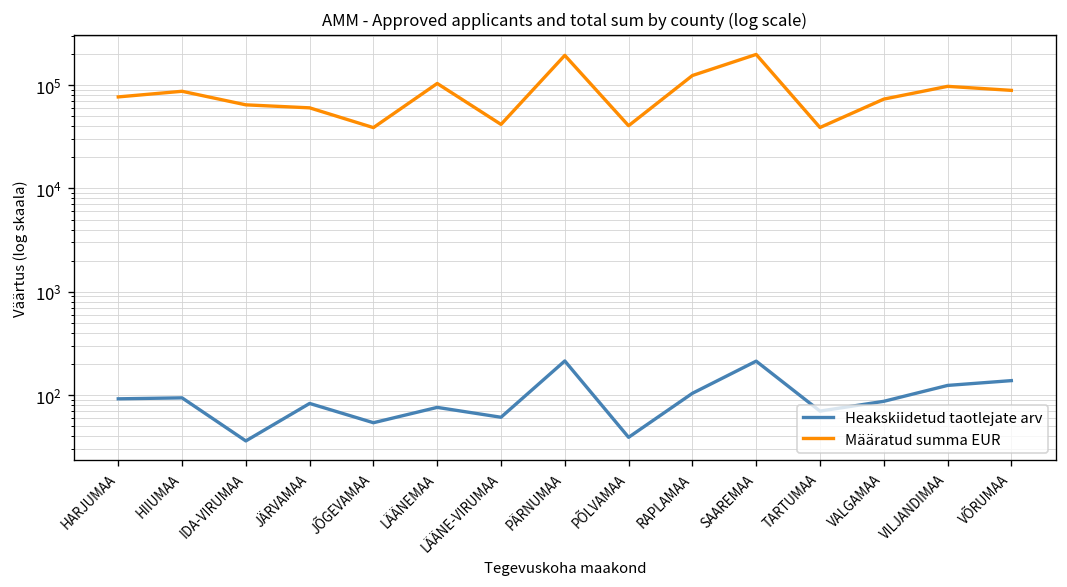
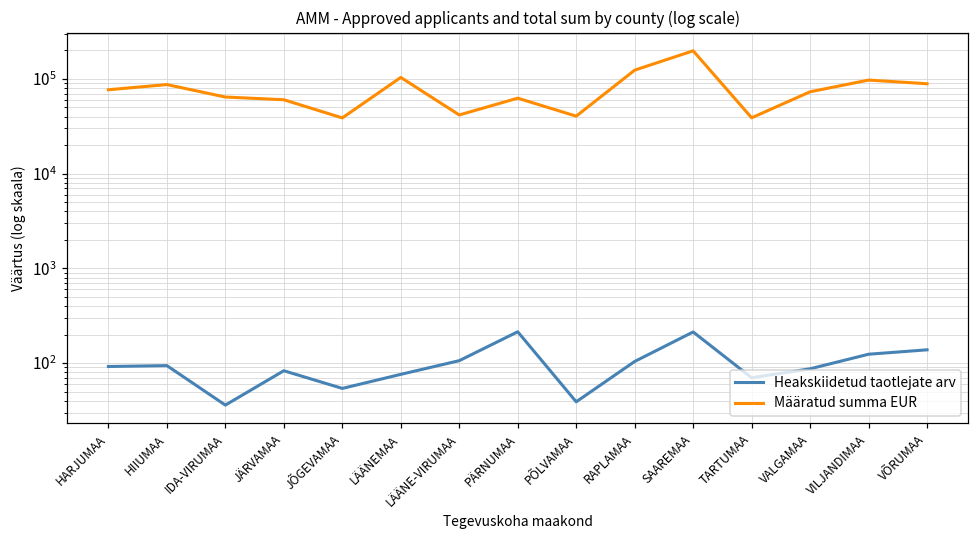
Heakskiidetud taotlejate arv, LÄÄNE-VIRUMAA: 60 -> 110
Määratud summa EUR, PÄRNUMAA: 190000 -> 60000
